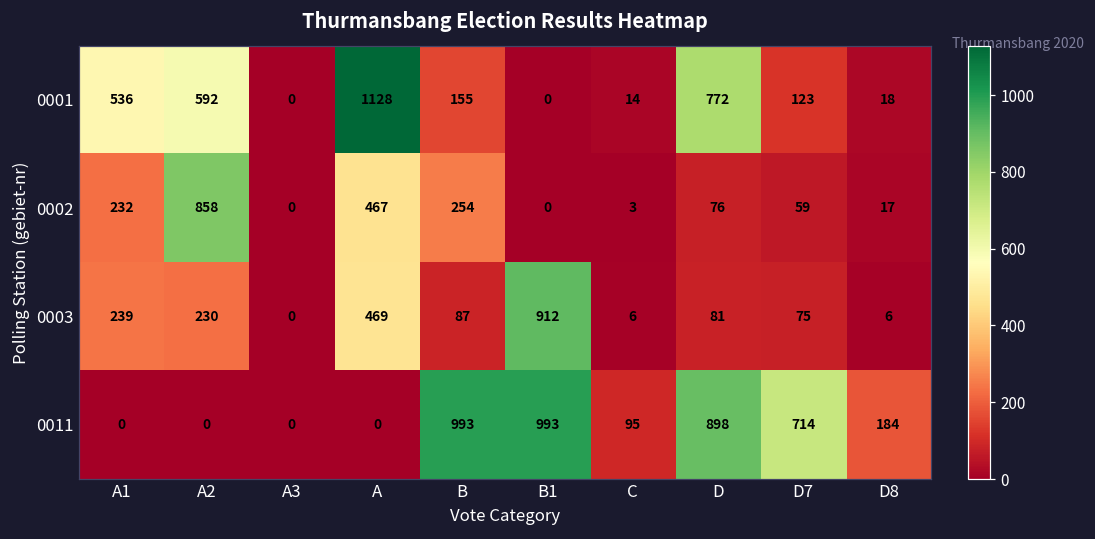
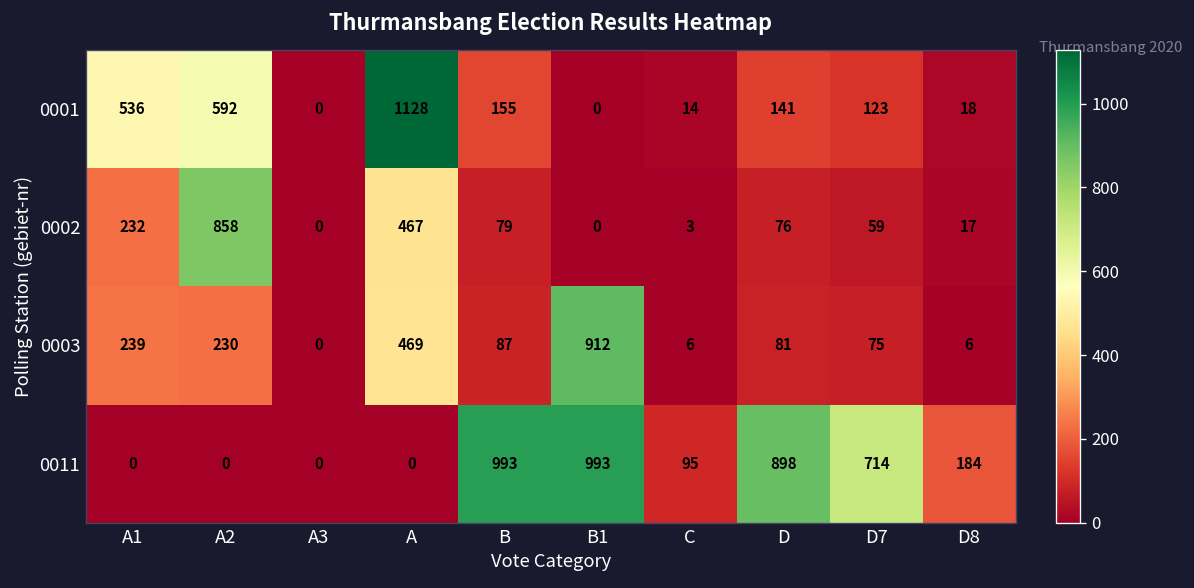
0001, D: 772 -> 141
0002, B: 254 -> 79
